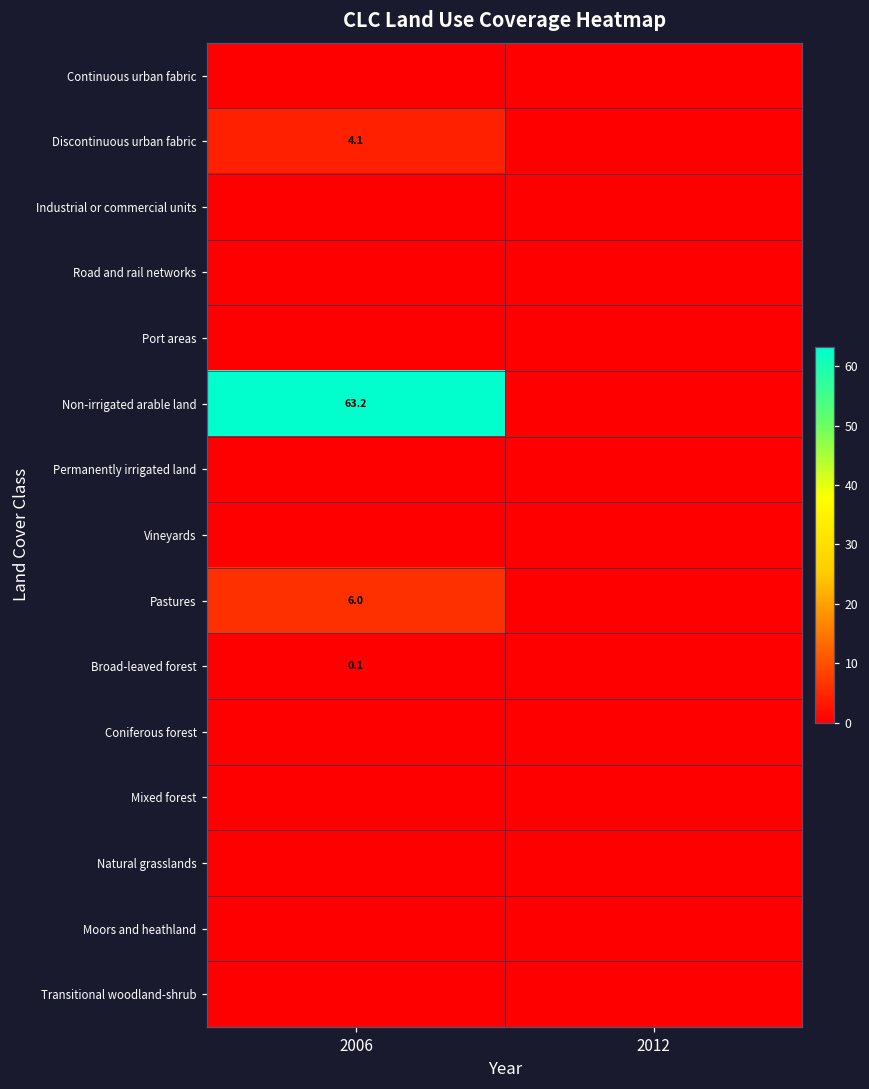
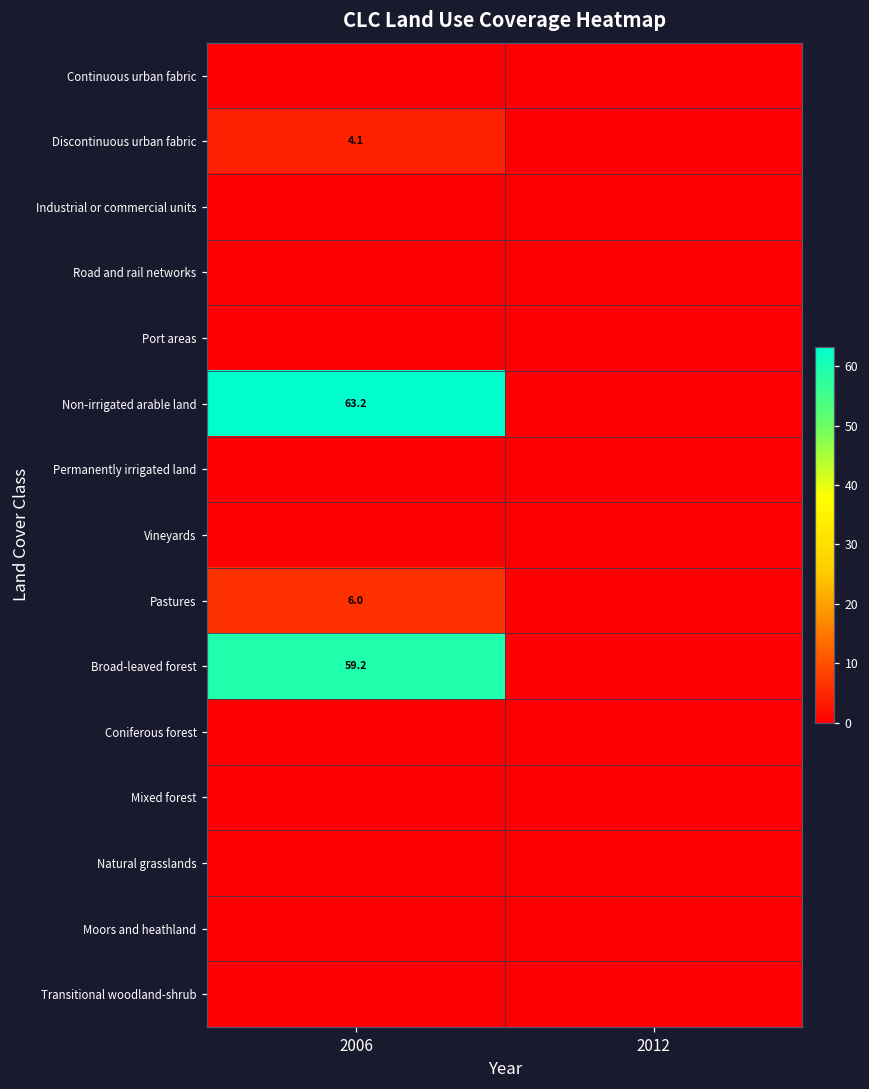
Broad-leaved forest, 2006: 0.1 -> 59.2
